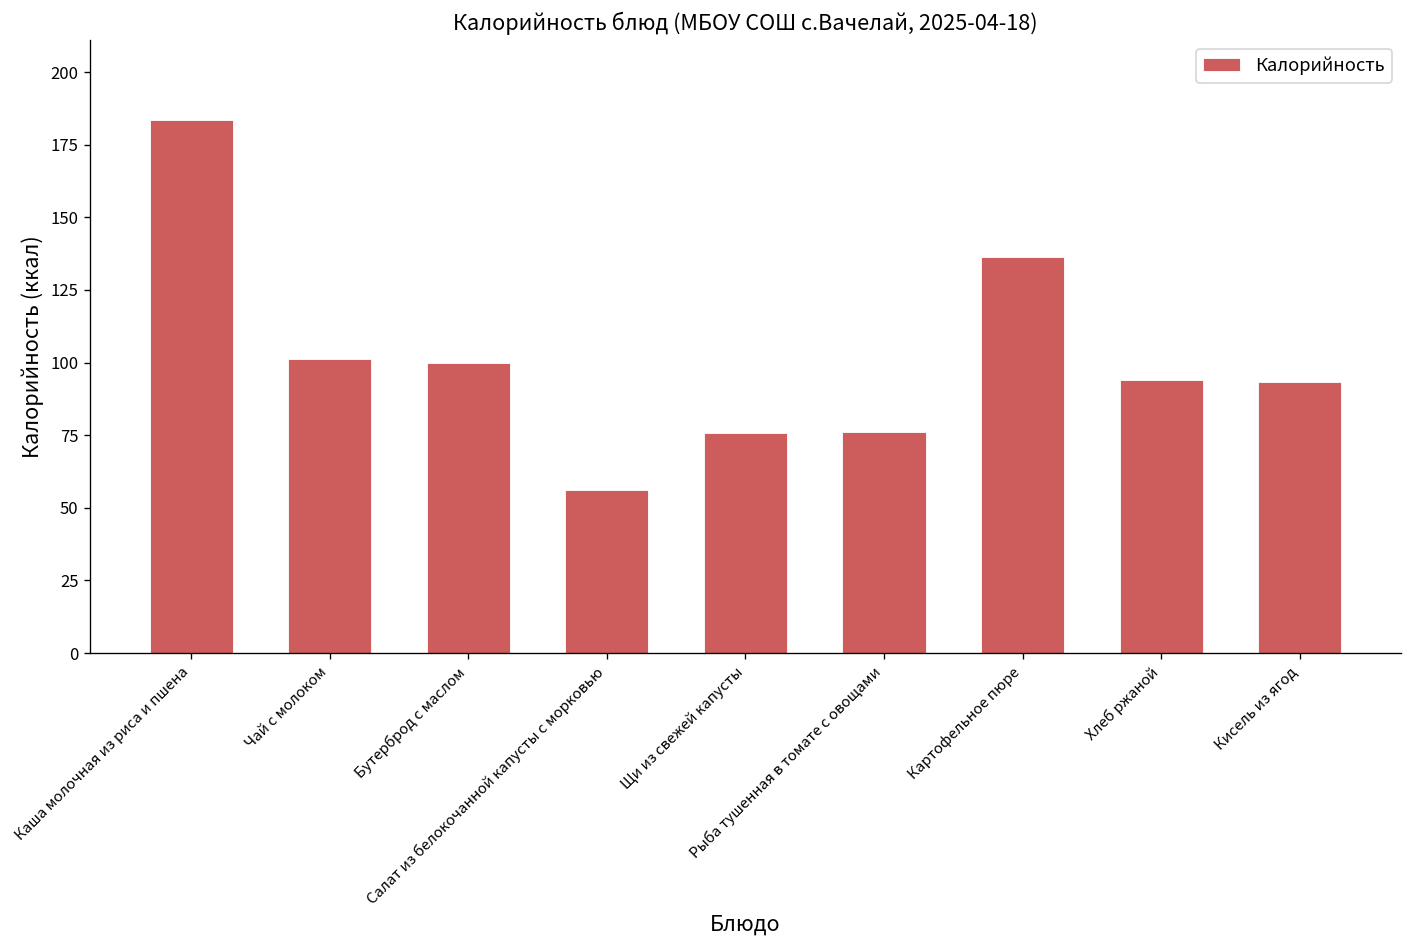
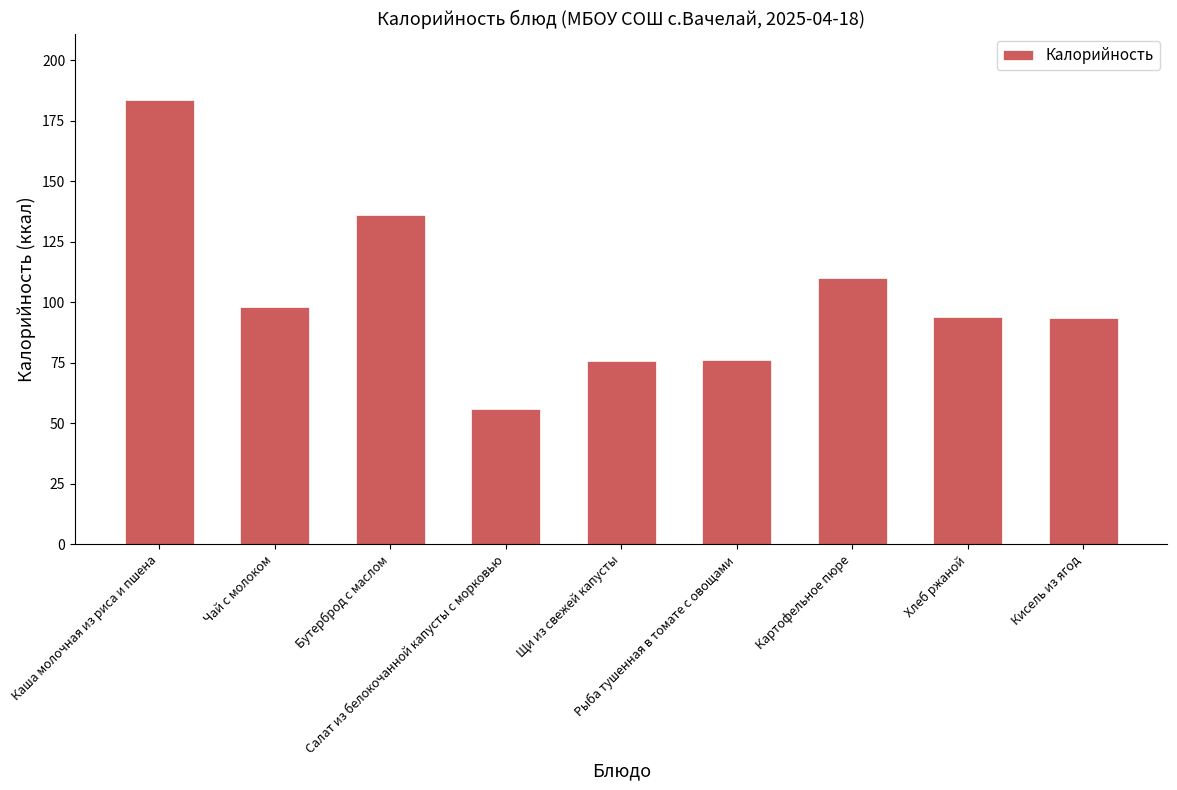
Чай с молоком: 101 -> 98
Бутерброд с маслом: 100 -> 136
Картофельное пюре: 137 -> 110
